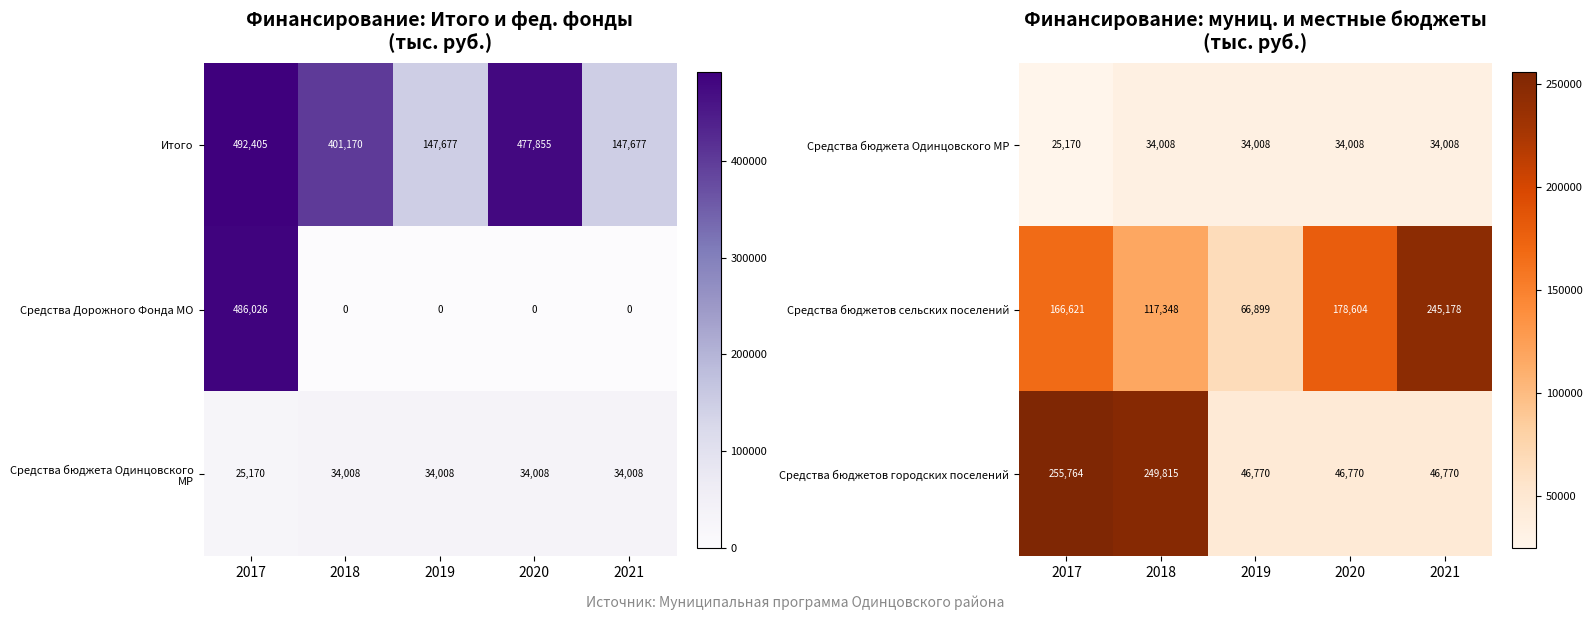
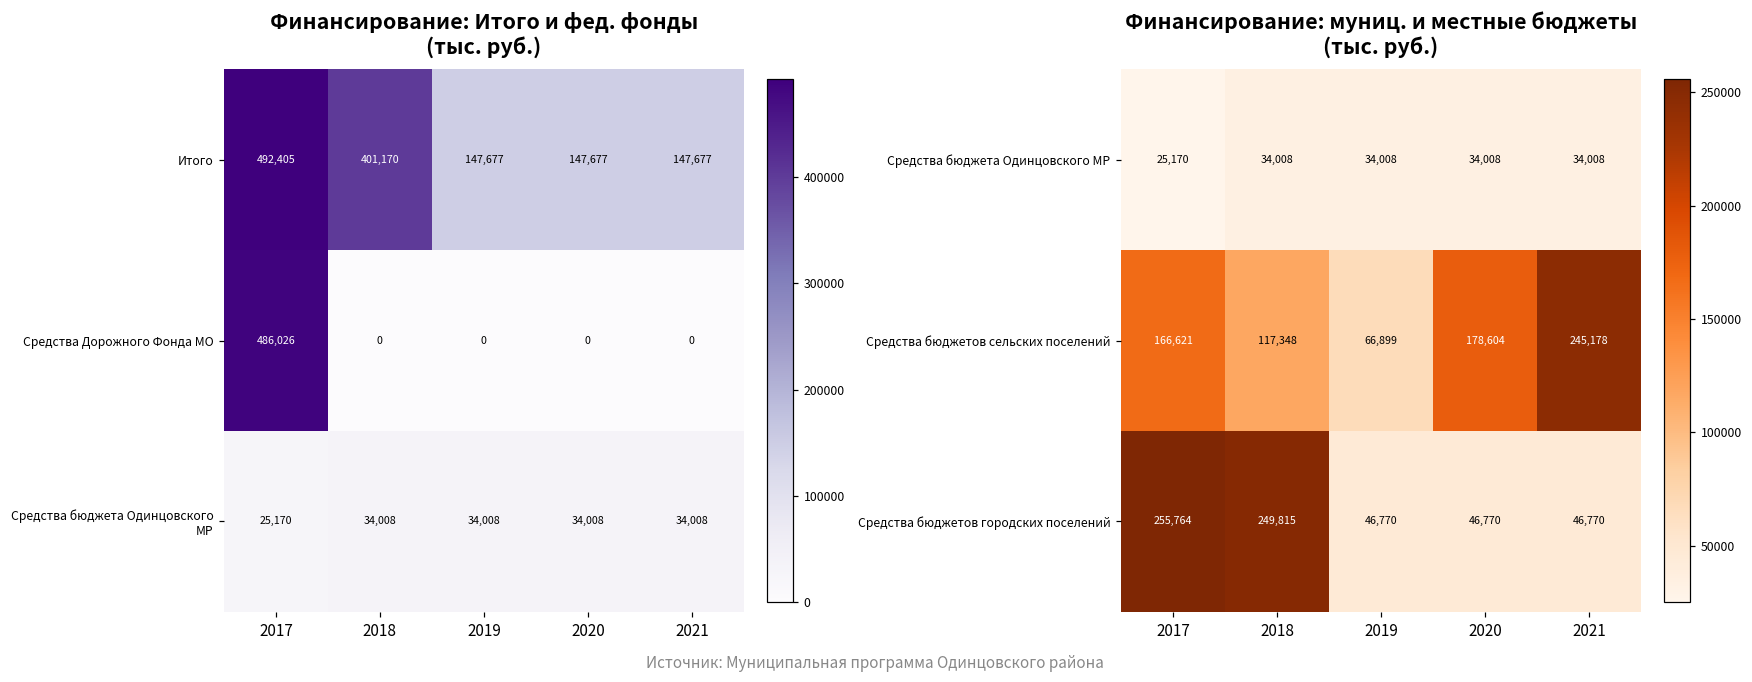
Финансирование: Итого и фед. фонды (тыс. руб.), Итого, 2020: 477,855 -> 147,677
